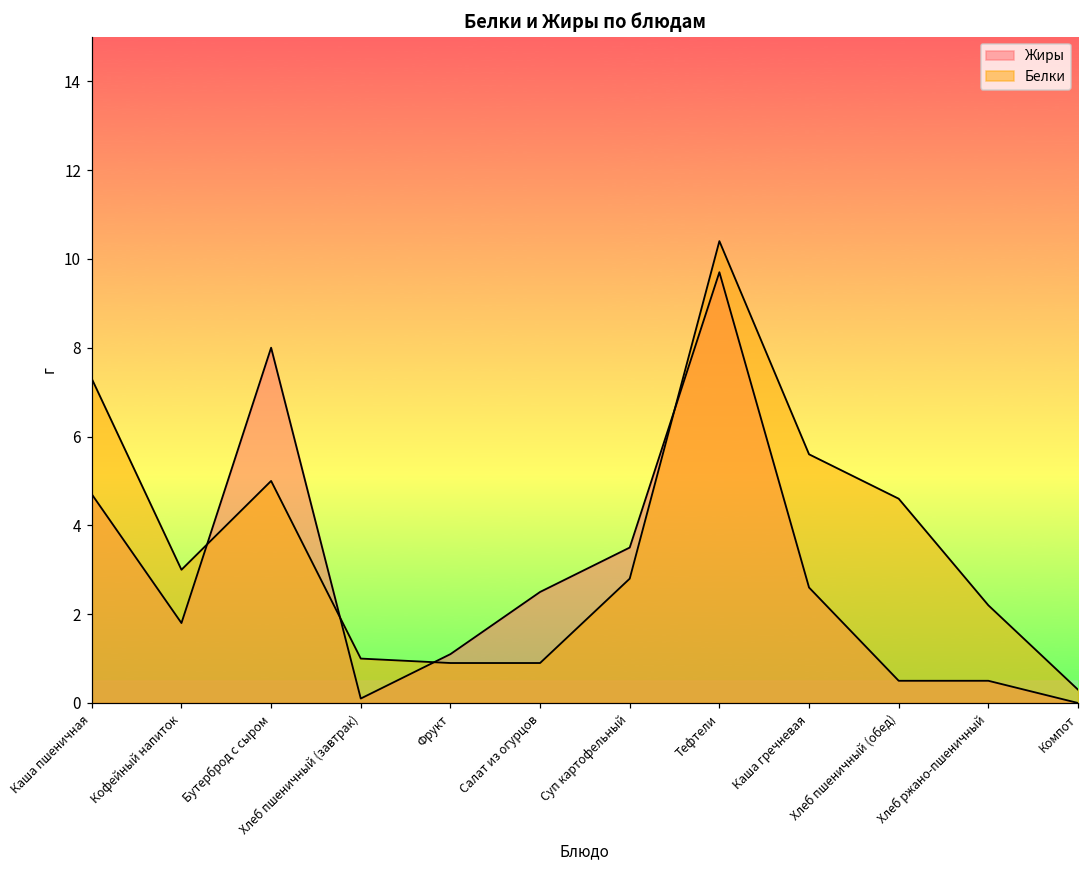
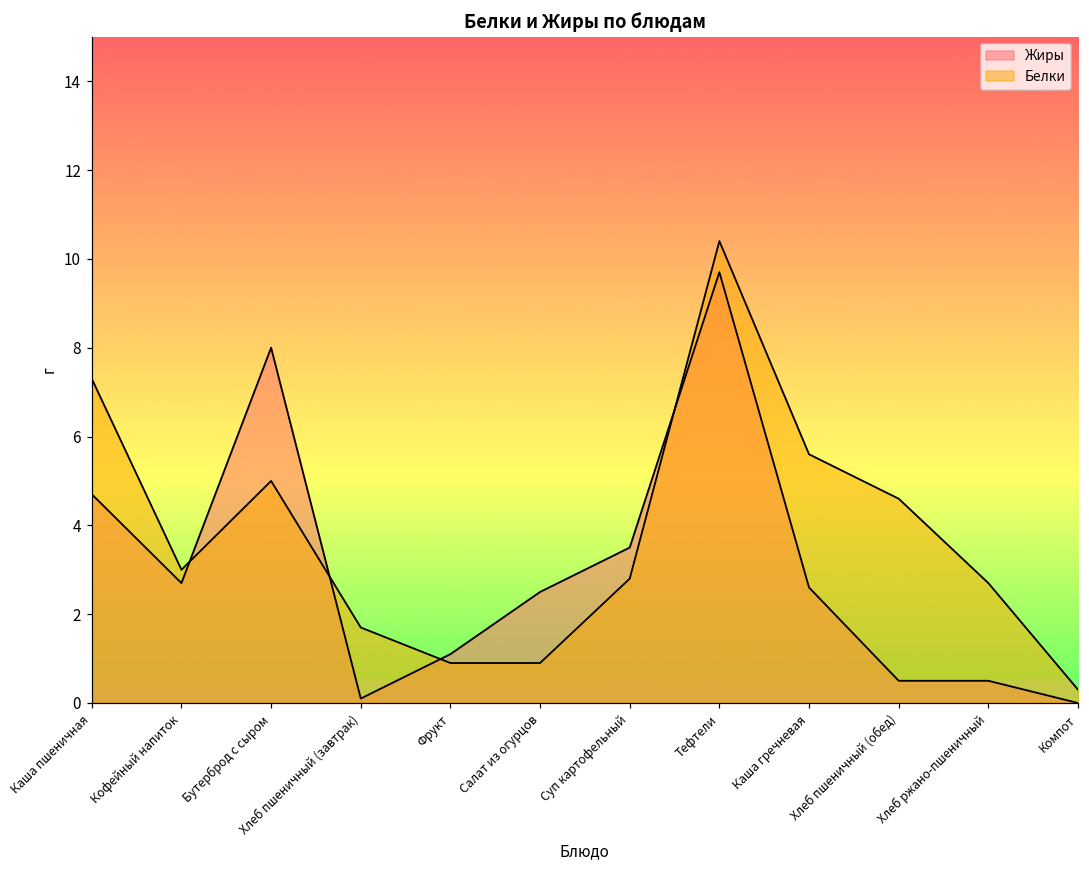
Жиры, Кофейный напиток: 1.8 -> 2.7
Белки, Хлеб пшеничный (завтрак): 1.0 -> 1.7
Белки, Хлеб ржано-пшеничный: 2.2 -> 2.7
